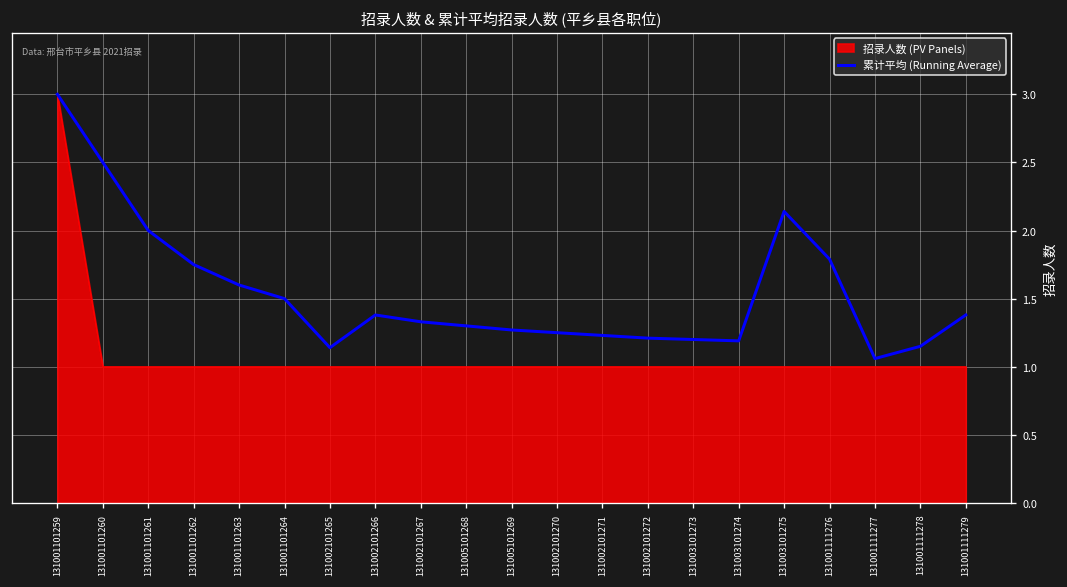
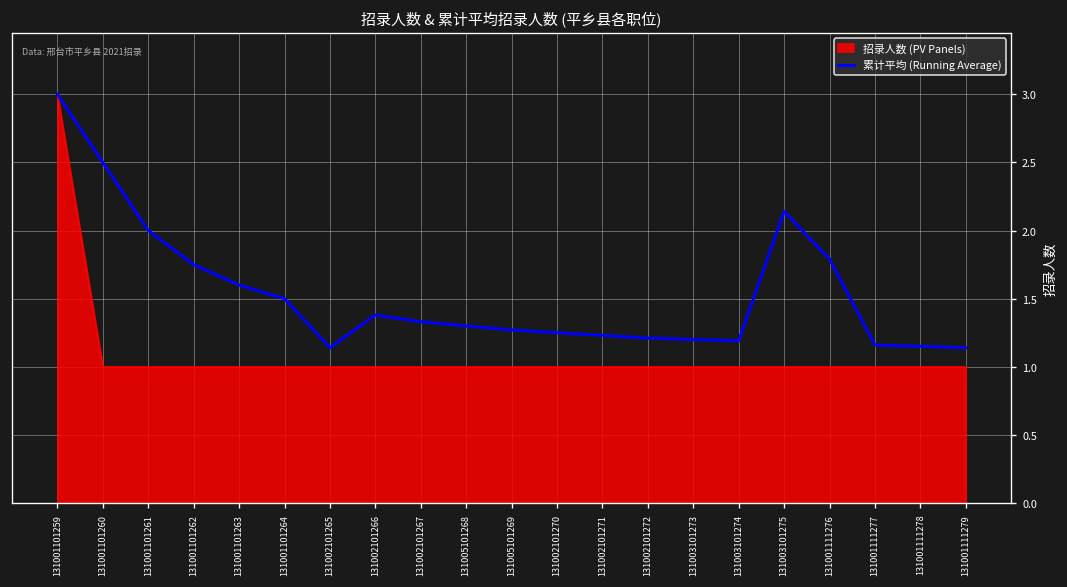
累计平均 (Running Average), 131001111277: 1.06 -> 1.16
累计平均 (Running Average), 131001111279: 1.38 -> 1.14
